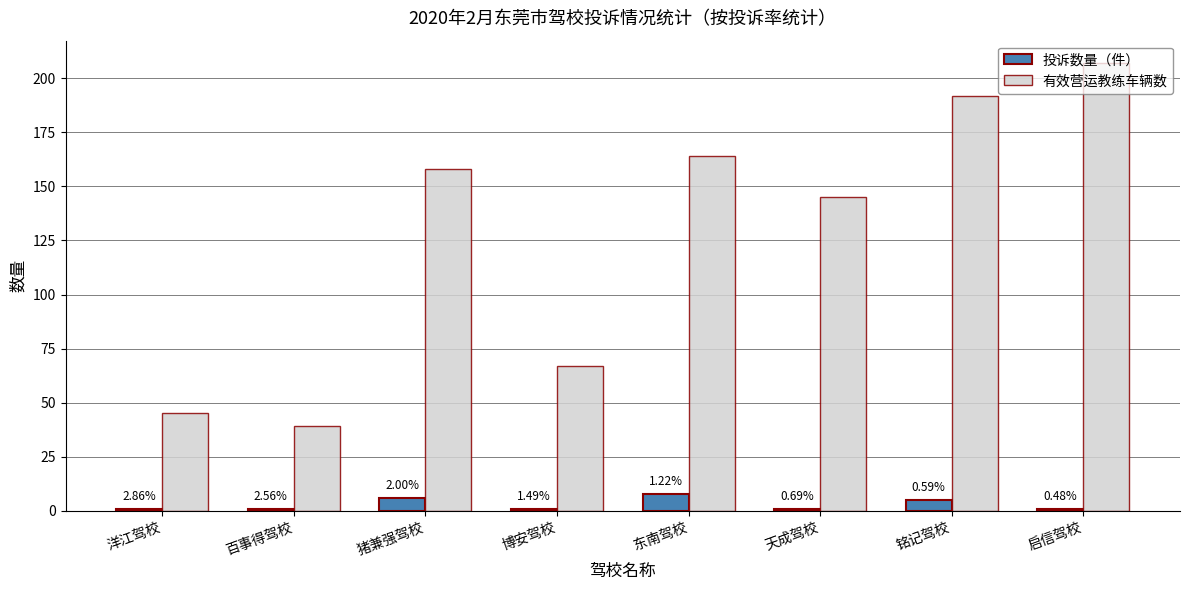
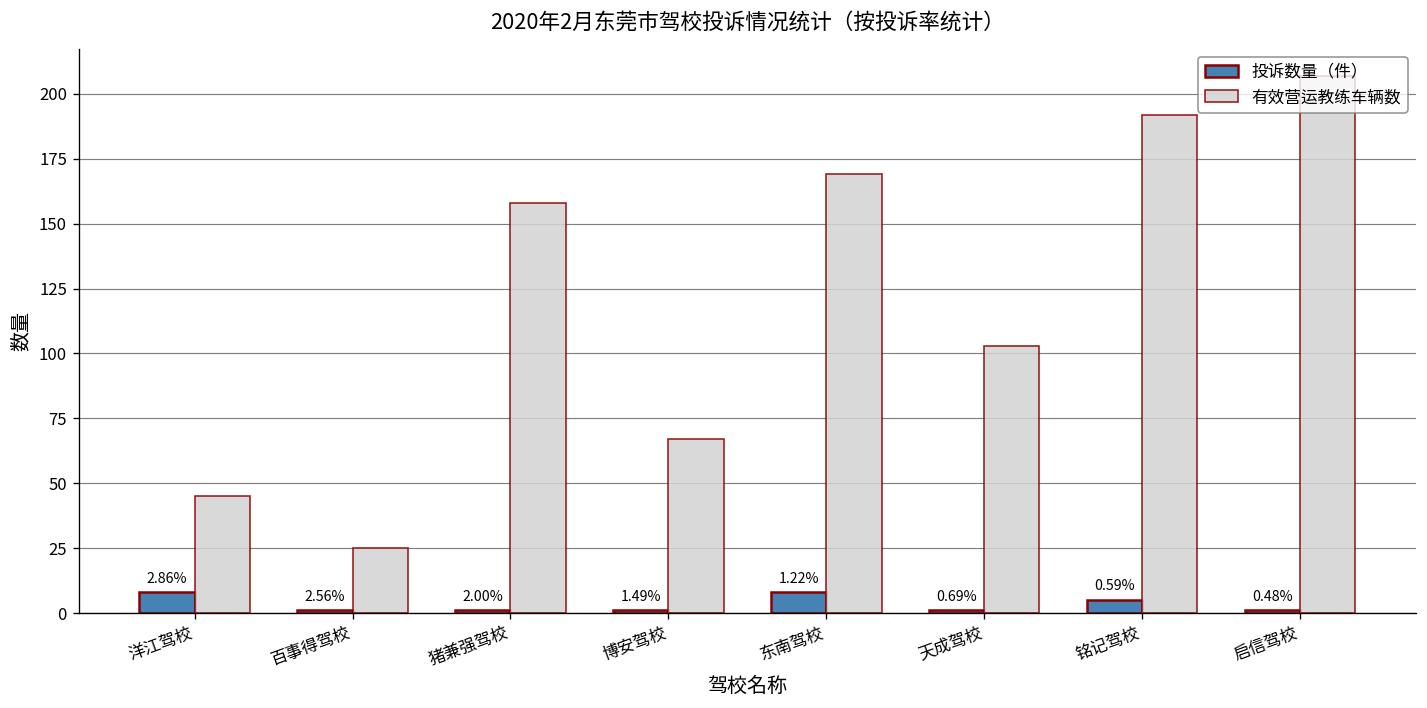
投诉数量（件）, 洋江驾校: 1 -> 8
有效营运教练车辆数, 百事得驾校: 39 -> 25
投诉数量（件）, 猪兼强驾校: 6 -> 1
有效营运教练车辆数, 东南驾校: 164 -> 169
有效营运教练车辆数, 天成驾校: 145 -> 103
